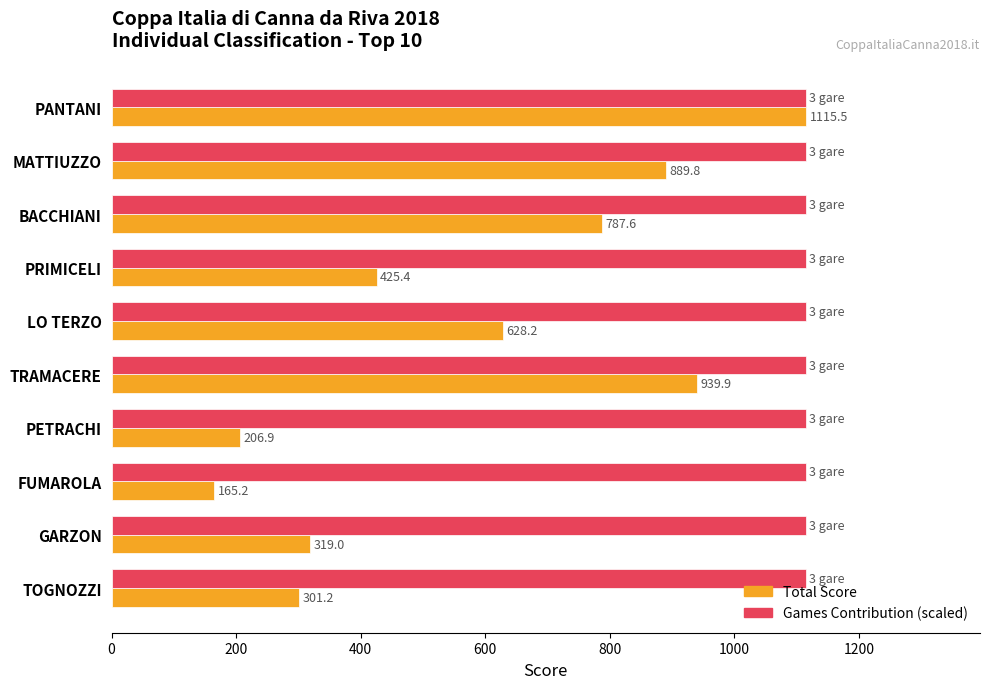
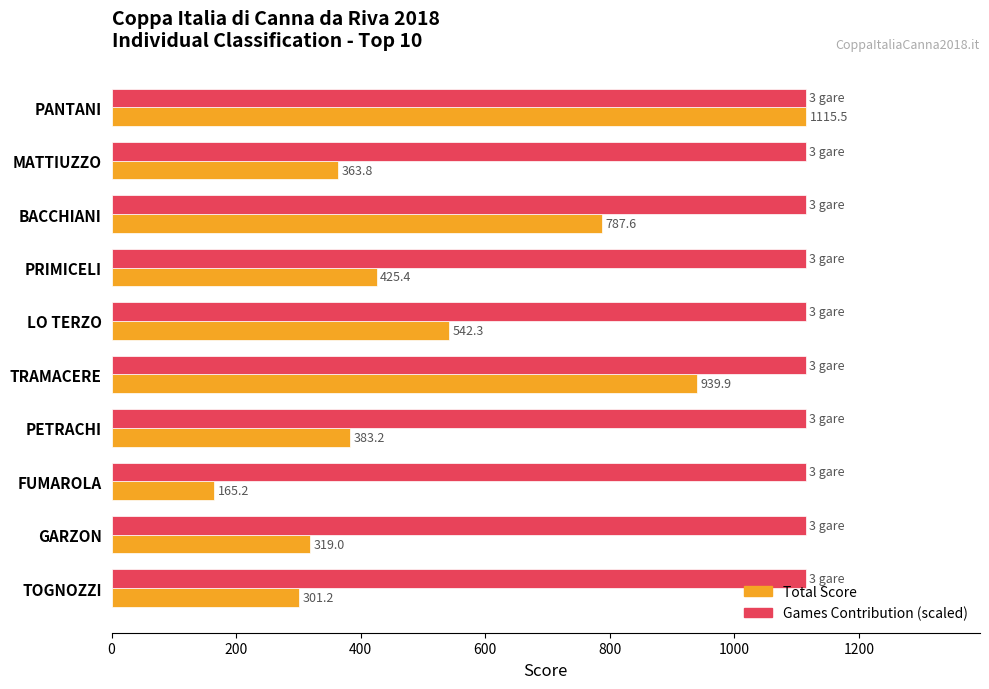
Total Score, MATTIUZZO: 889.8 -> 363.8
Total Score, LO TERZO: 628.2 -> 542.3
Total Score, PETRACHI: 206.9 -> 383.2
